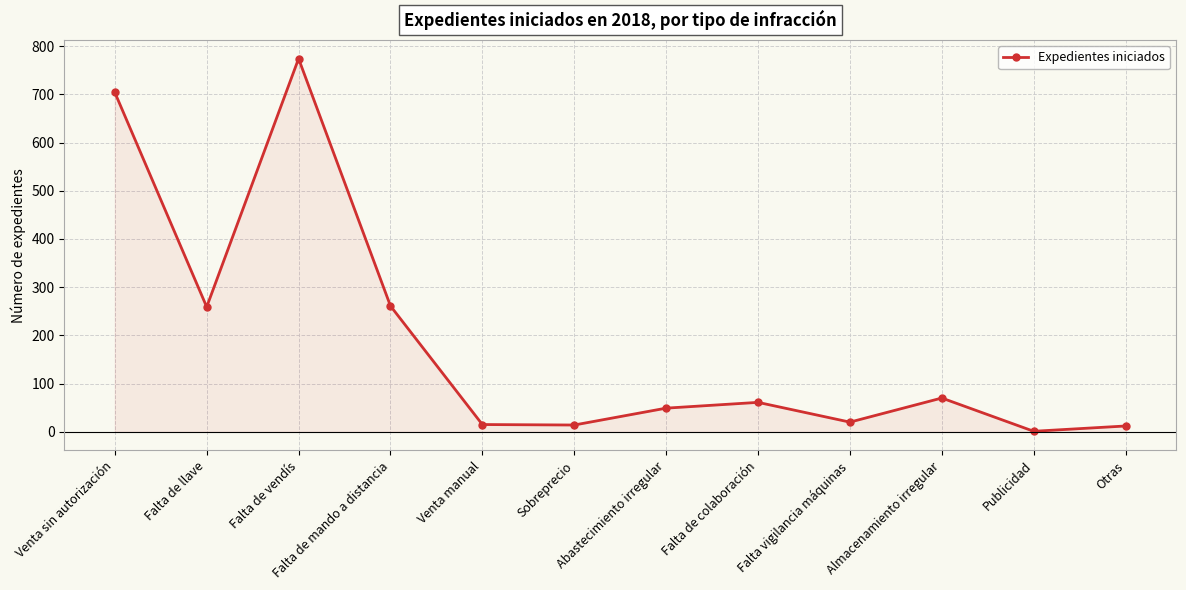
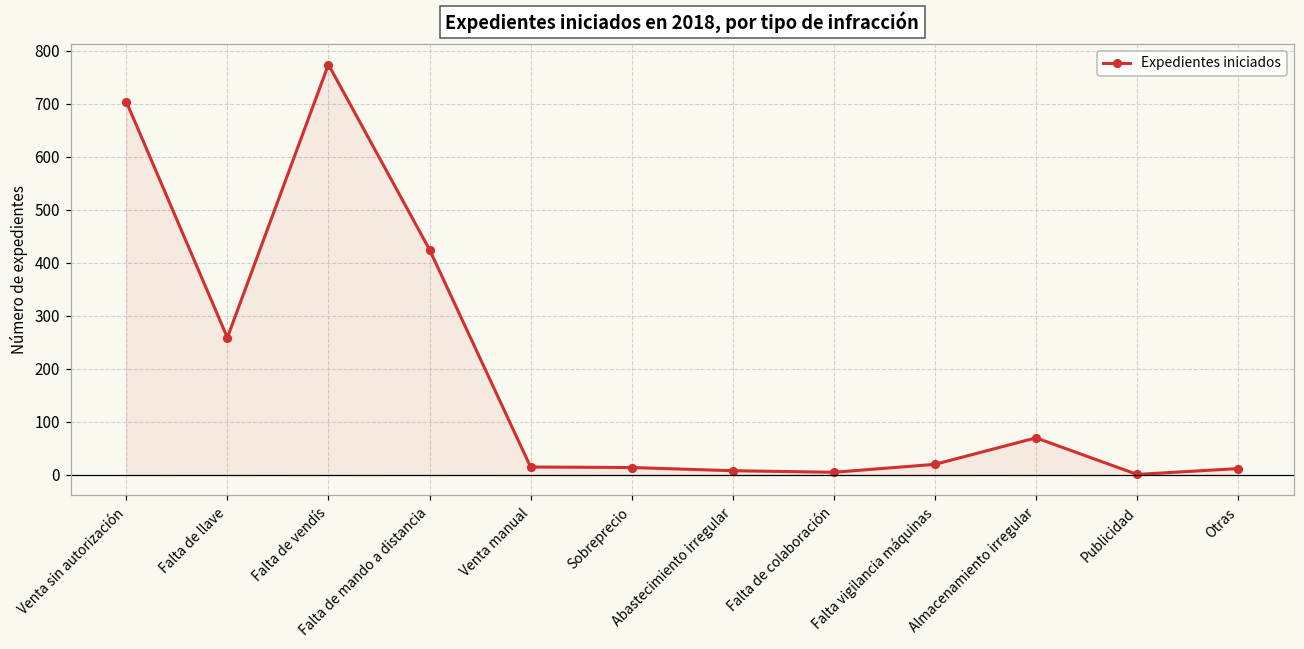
Falta de mando a distancia: 260 -> 430
Abastecimiento irregular: 50 -> 10
Falta de colaboración: 60 -> 10
